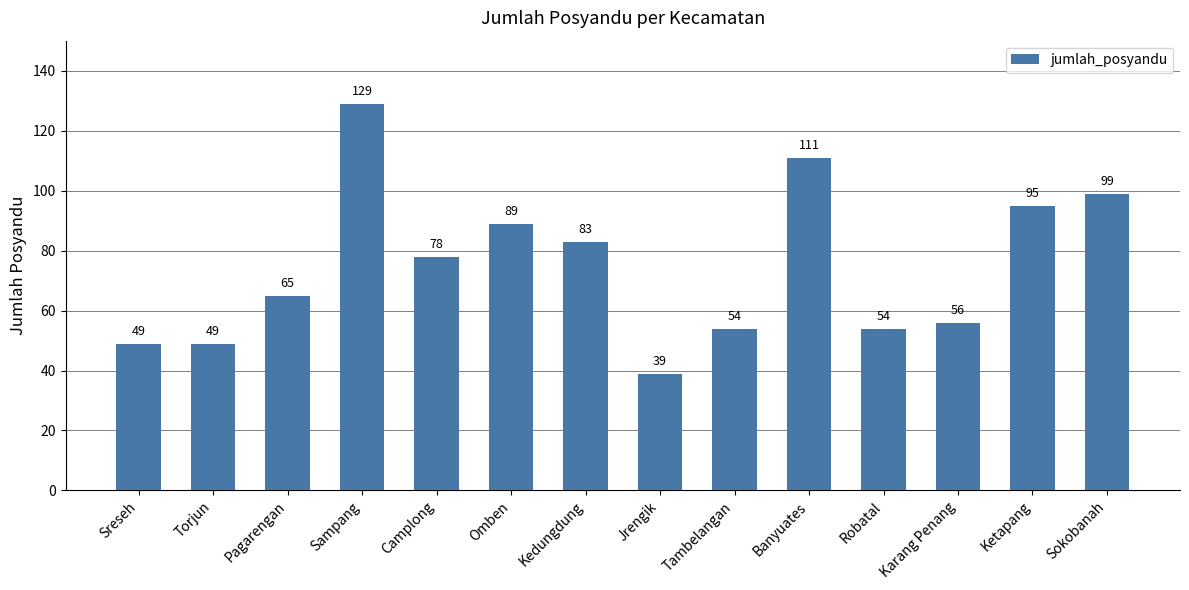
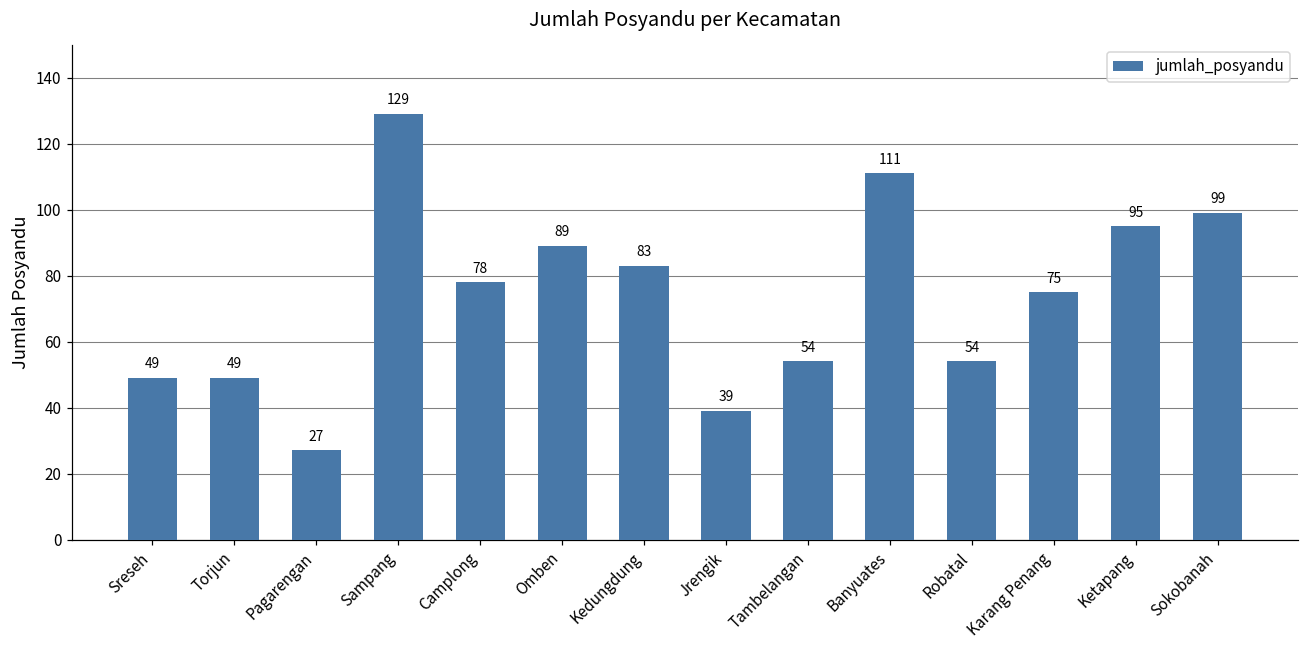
Pagarengan: 65 -> 27
Karang Penang: 56 -> 75
